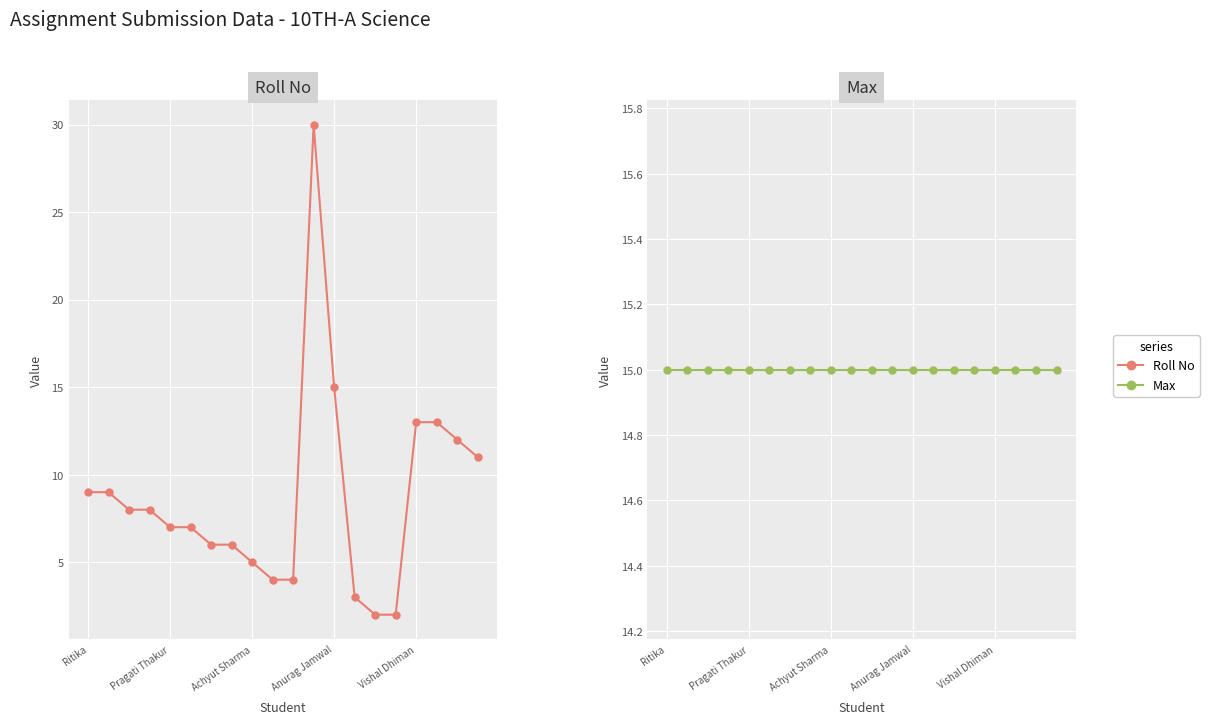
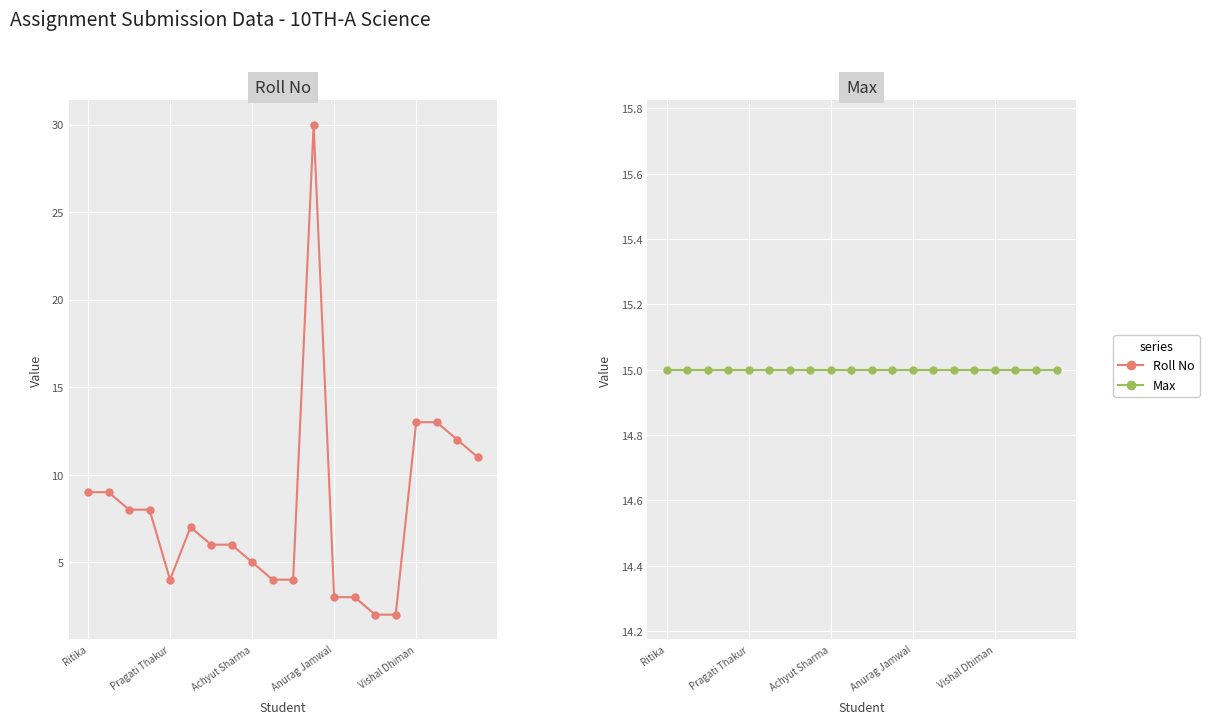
Roll No, Pragati Thakur: 7 -> 4
Roll No, Anurag Jamwal: 15 -> 3
